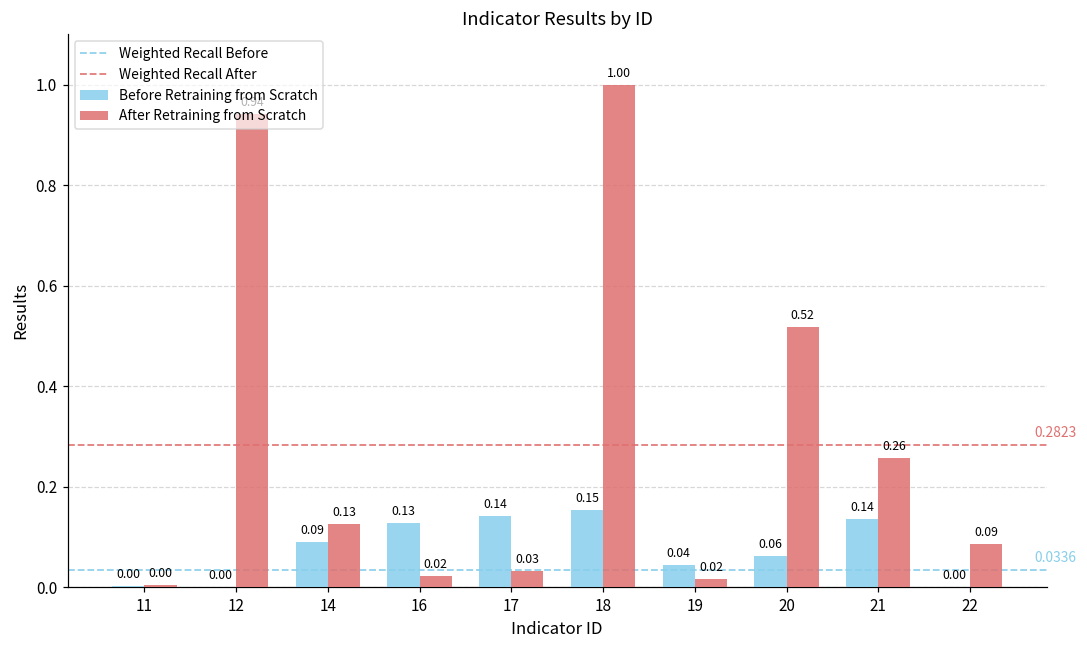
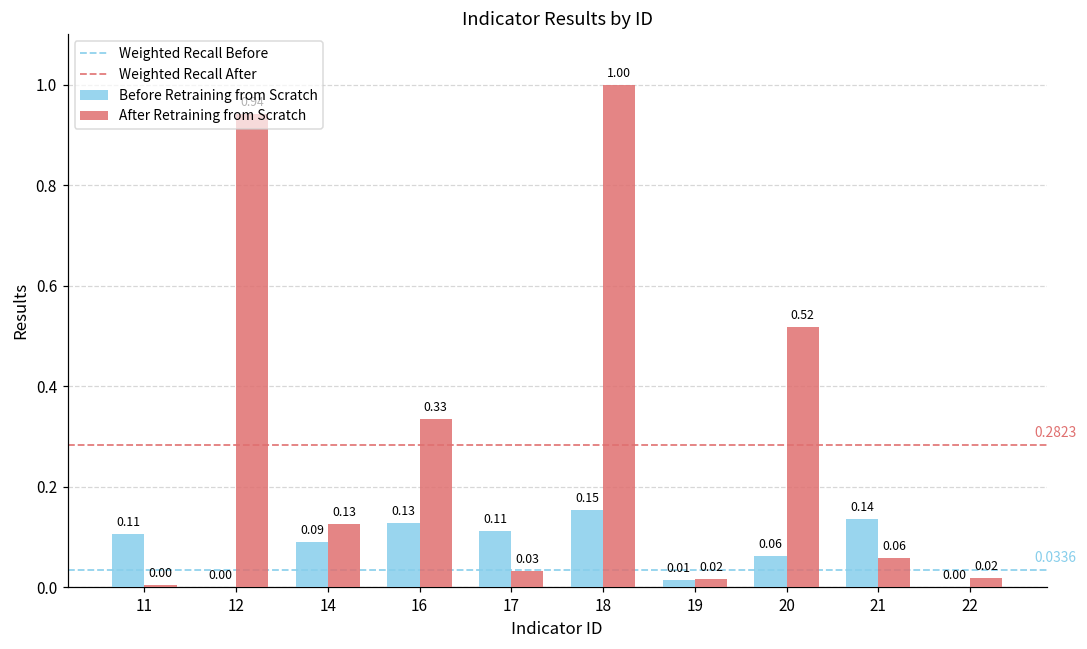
Before Retraining from Scratch, 11: 0.00 -> 0.11
After Retraining from Scratch, 16: 0.02 -> 0.33
Before Retraining from Scratch, 17: 0.14 -> 0.11
Before Retraining from Scratch, 19: 0.04 -> 0.01
After Retraining from Scratch, 21: 0.26 -> 0.06
After Retraining from Scratch, 22: 0.09 -> 0.02
